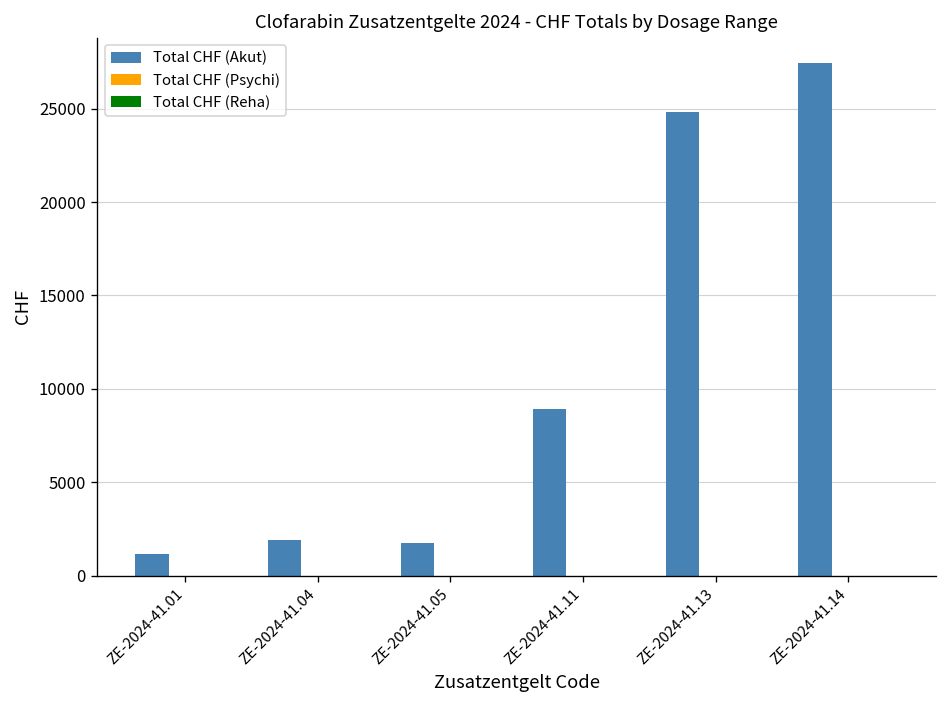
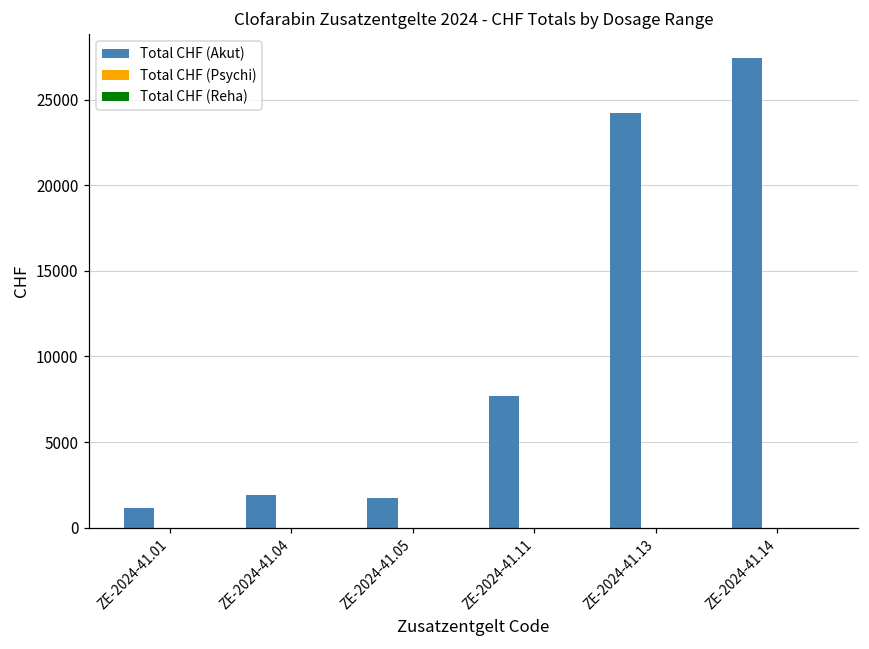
Total CHF (Akut), ZE-2024-41.11: 8900 -> 7700
Total CHF (Akut), ZE-2024-41.13: 24800 -> 24200
